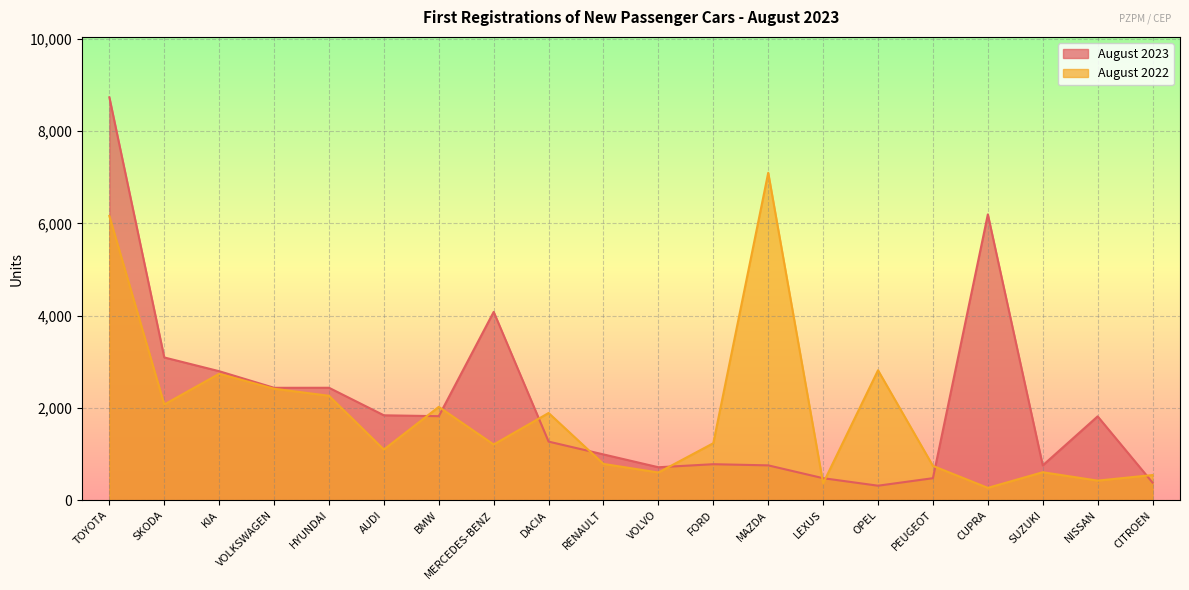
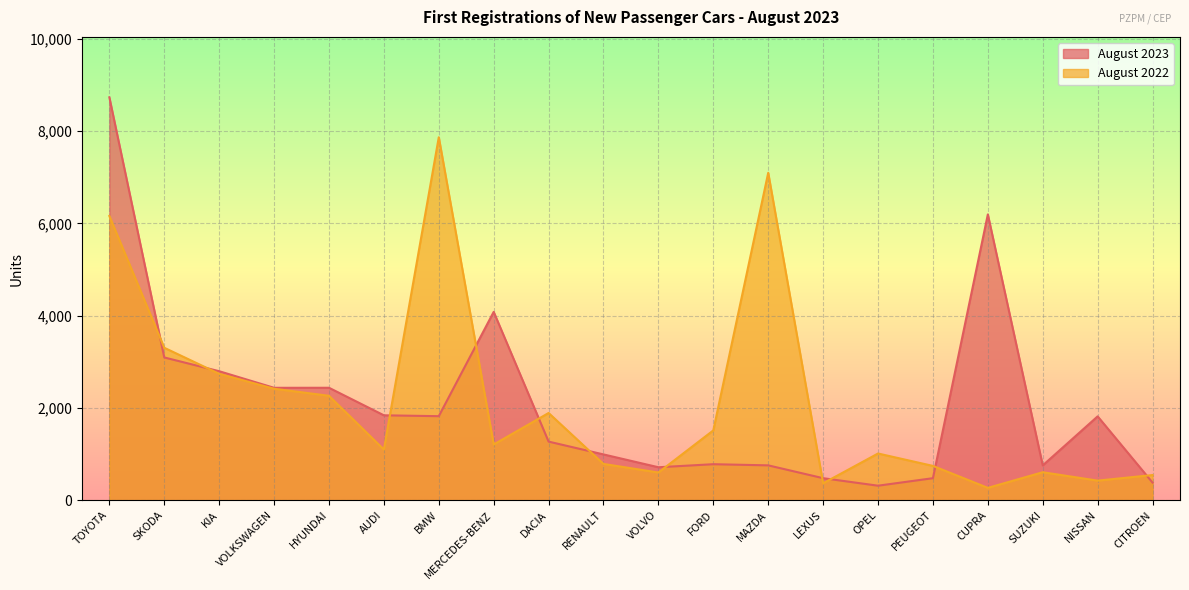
August 2022, SKODA: 2,100 -> 3,300
August 2022, BMW: 2,000 -> 7,900
August 2022, FORD: 1,200 -> 1,500
August 2022, OPEL: 2,800 -> 1,000
